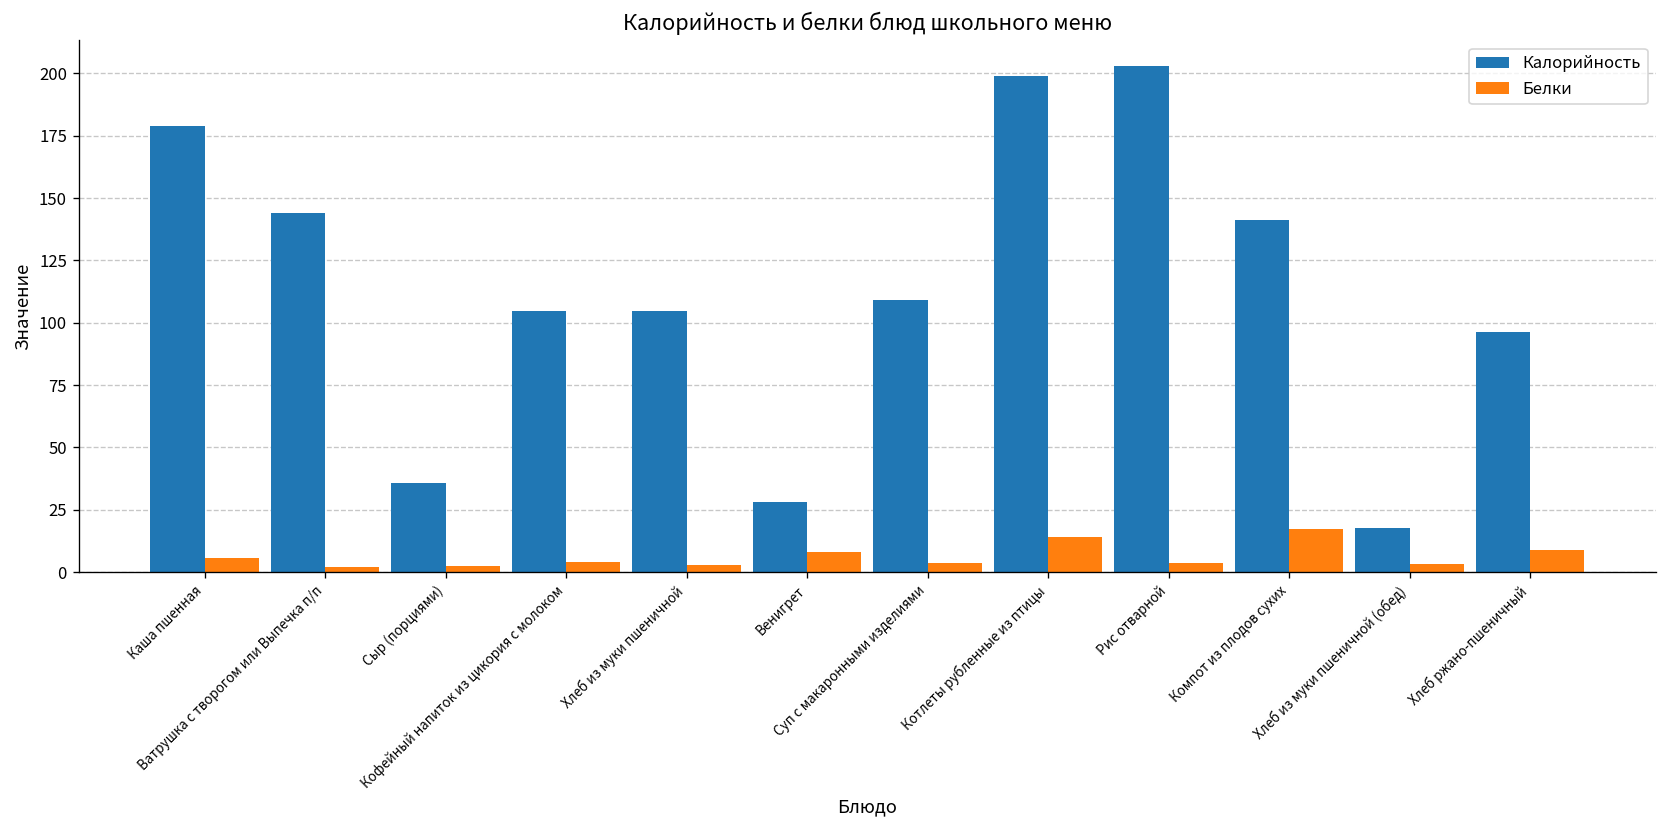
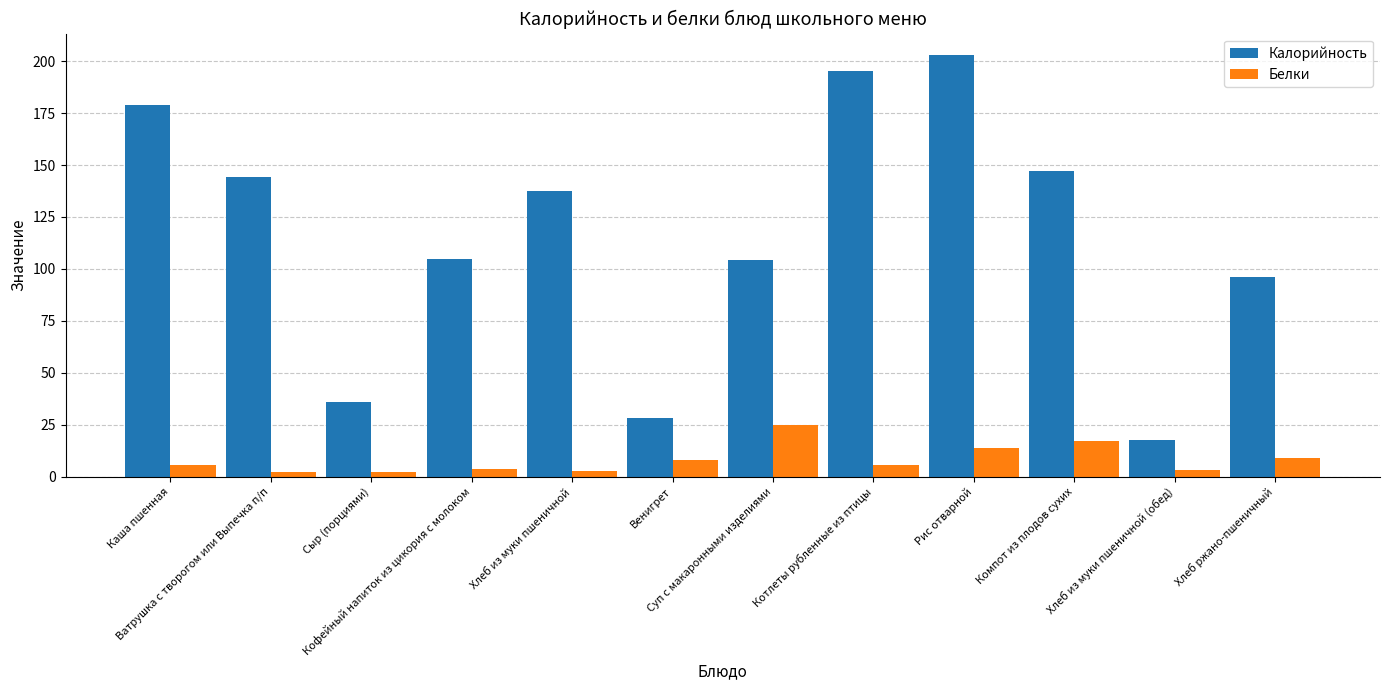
Калорийность, Хлеб из муки пшеничной: 105 -> 138
Калорийность, Суп с макаронными изделиями: 109 -> 104
Белки, Суп с макаронными изделиями: 4 -> 25
Калорийность, Котлеты рубленные из птицы: 199 -> 195
Белки, Котлеты рубленные из птицы: 14 -> 6
Белки, Рис отварной: 4 -> 14
Калорийность, Компот из плодов сухих: 141 -> 147
